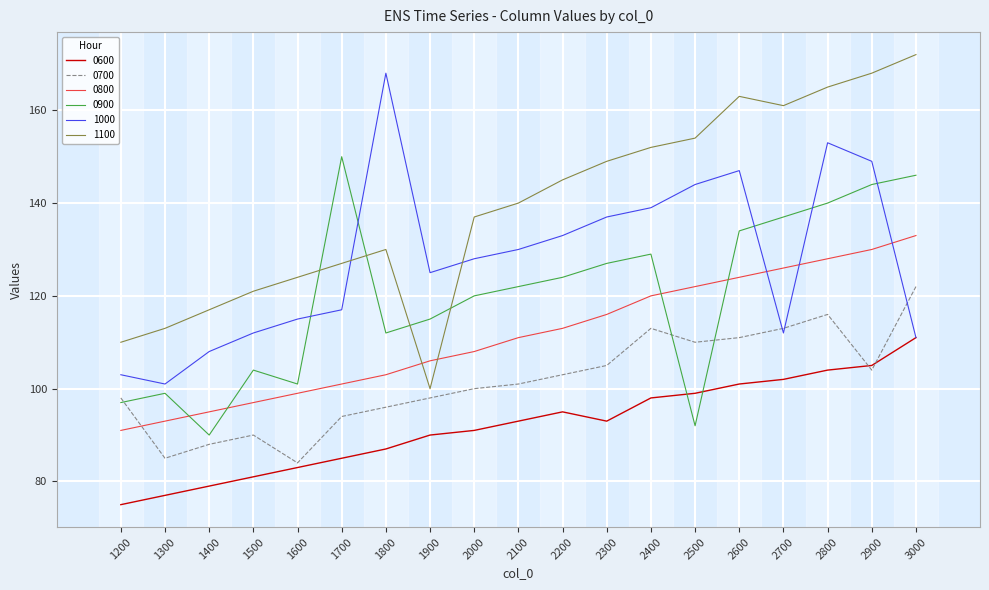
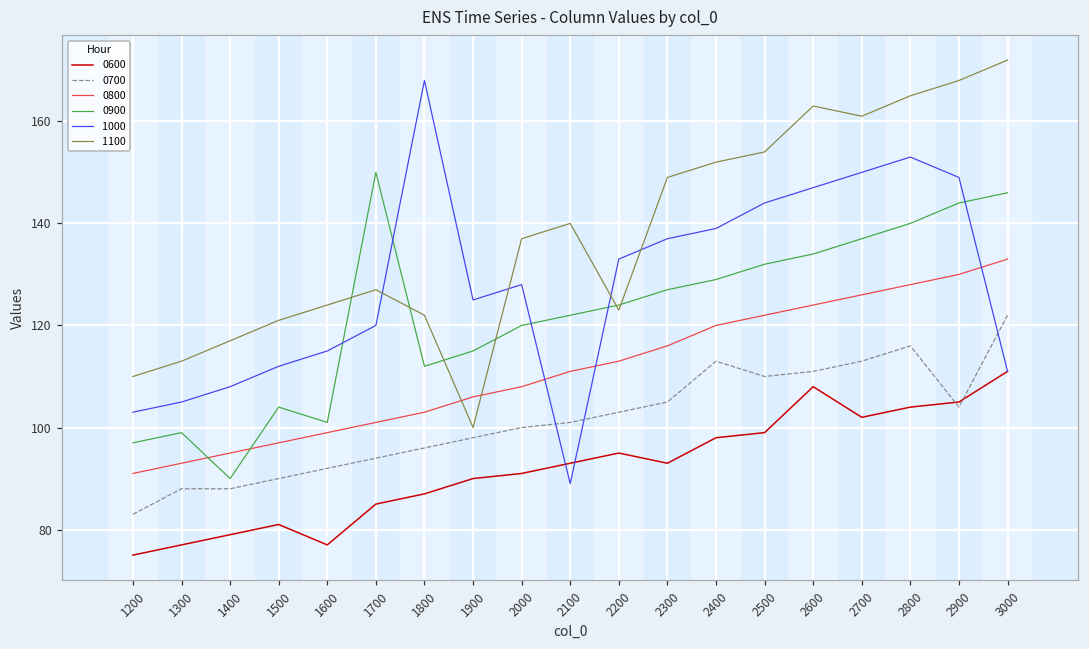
0700, 1200: 98 -> 83
0700, 1300: 85 -> 88
1000, 1300: 101 -> 105
0600, 1600: 83 -> 77
0700, 1600: 84 -> 92
1000, 1700: 117 -> 120
1100, 1800: 130 -> 122
1000, 2100: 130 -> 89
1100, 2200: 145 -> 123
0900, 2500: 92 -> 132
0600, 2600: 101 -> 108
1000, 2700: 112 -> 150
